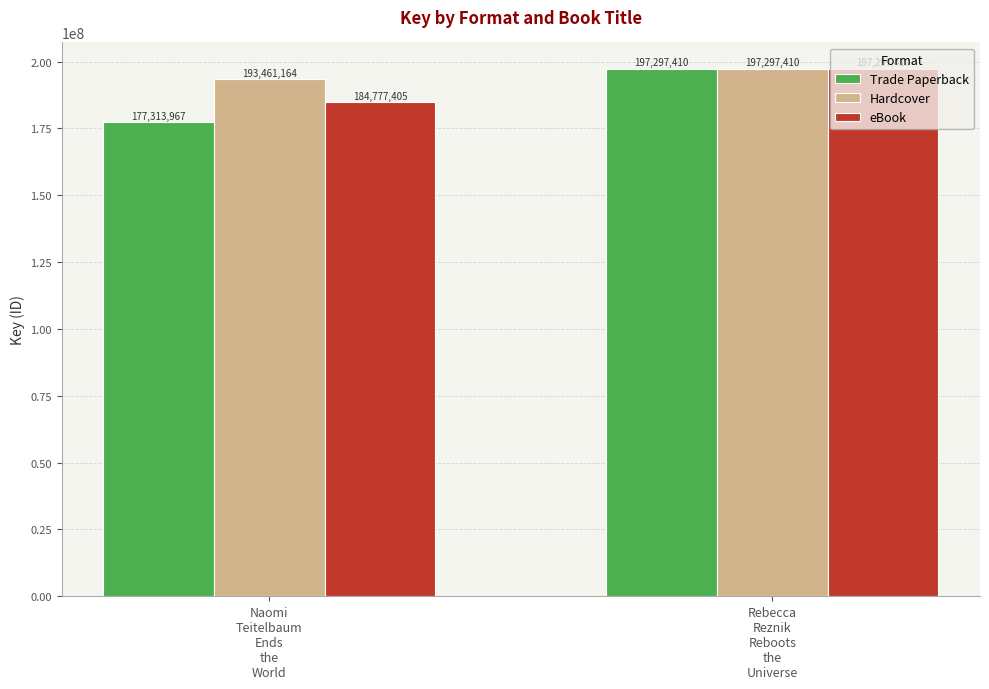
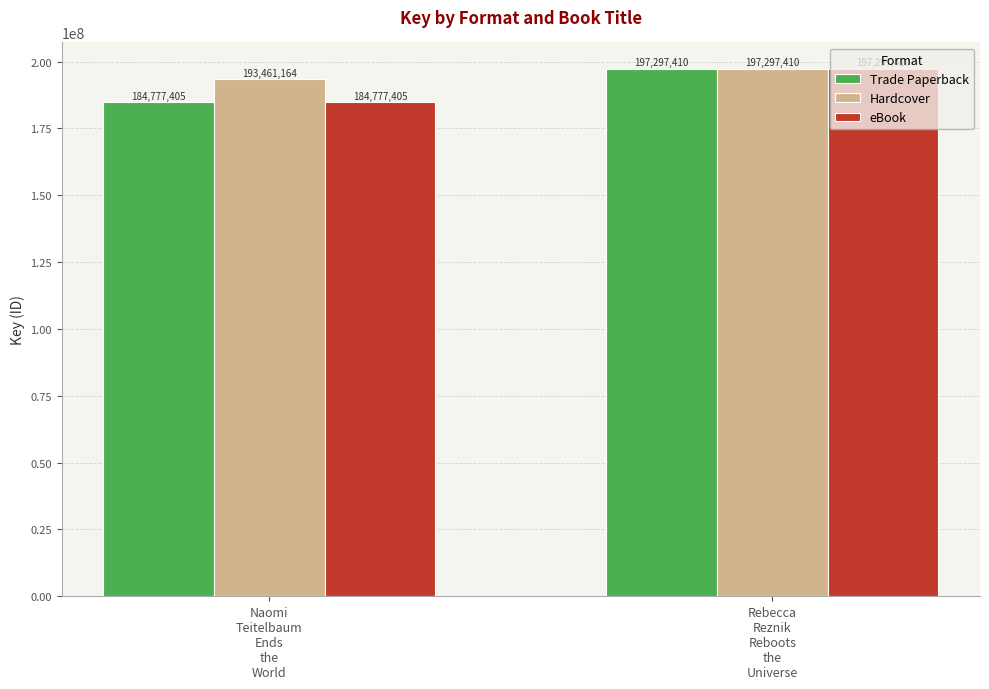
Trade Paperback, Naomi Teitelbaum Ends the World: 177,313,967 -> 184,777,405
